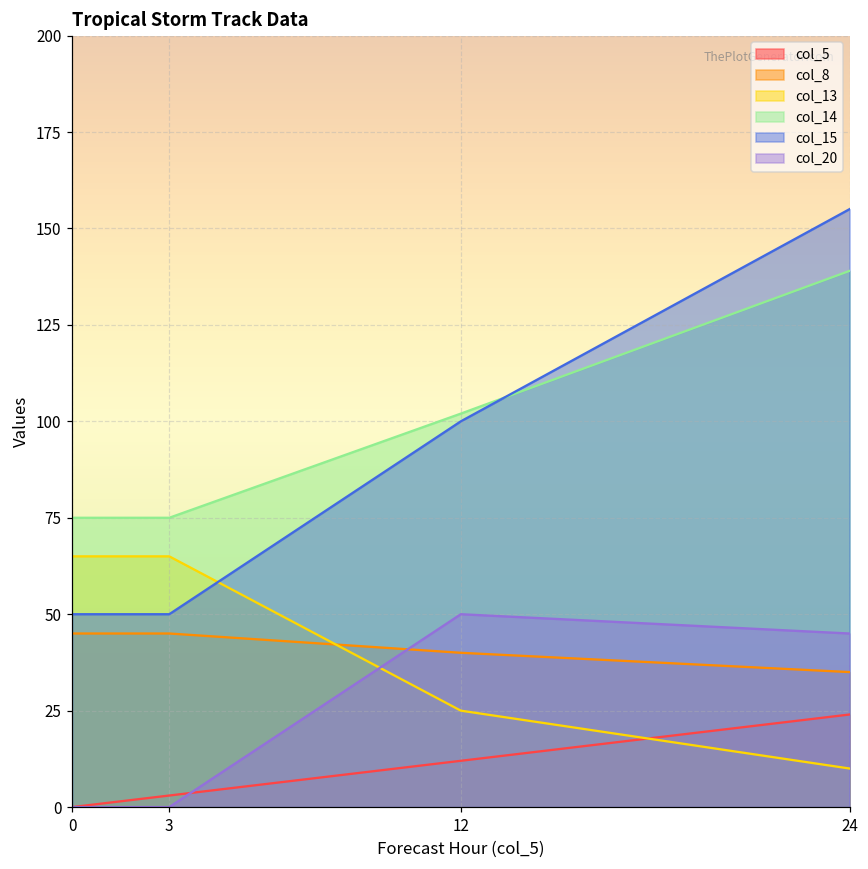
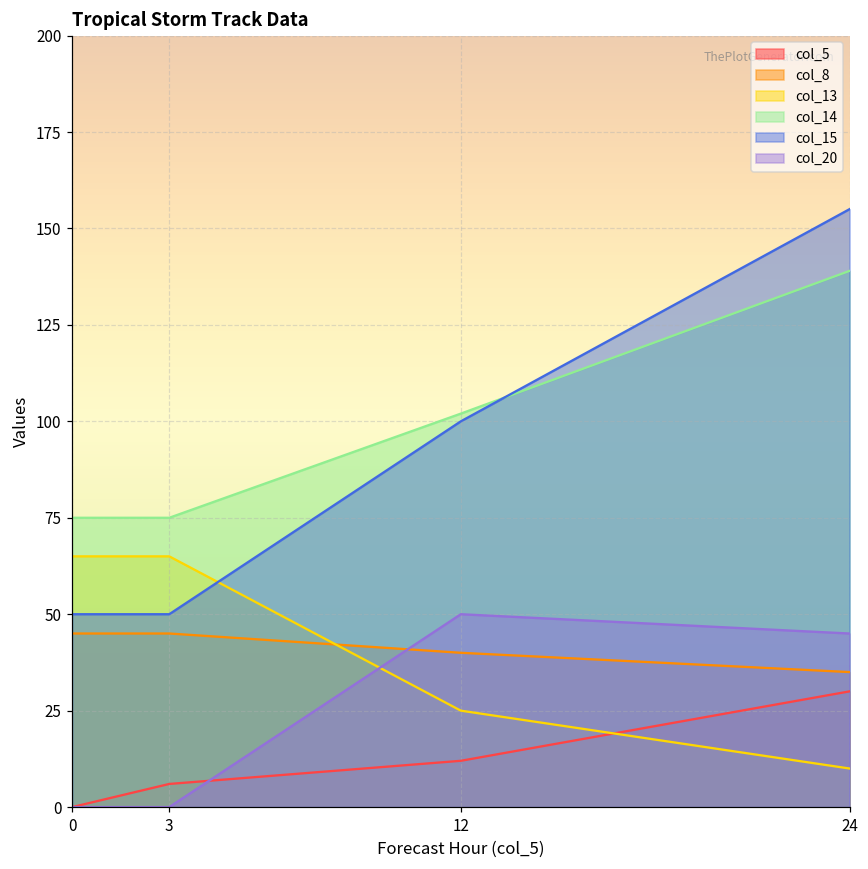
col_5, 3: 3 -> 6
col_5, 24: 24 -> 30
